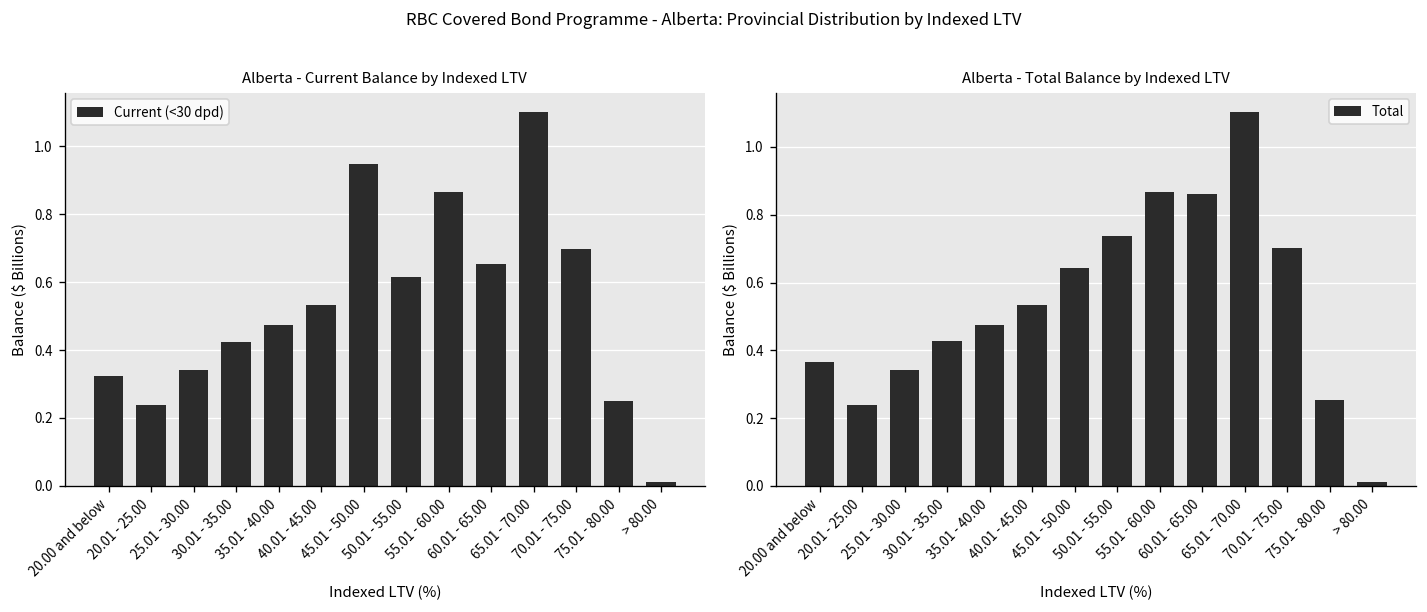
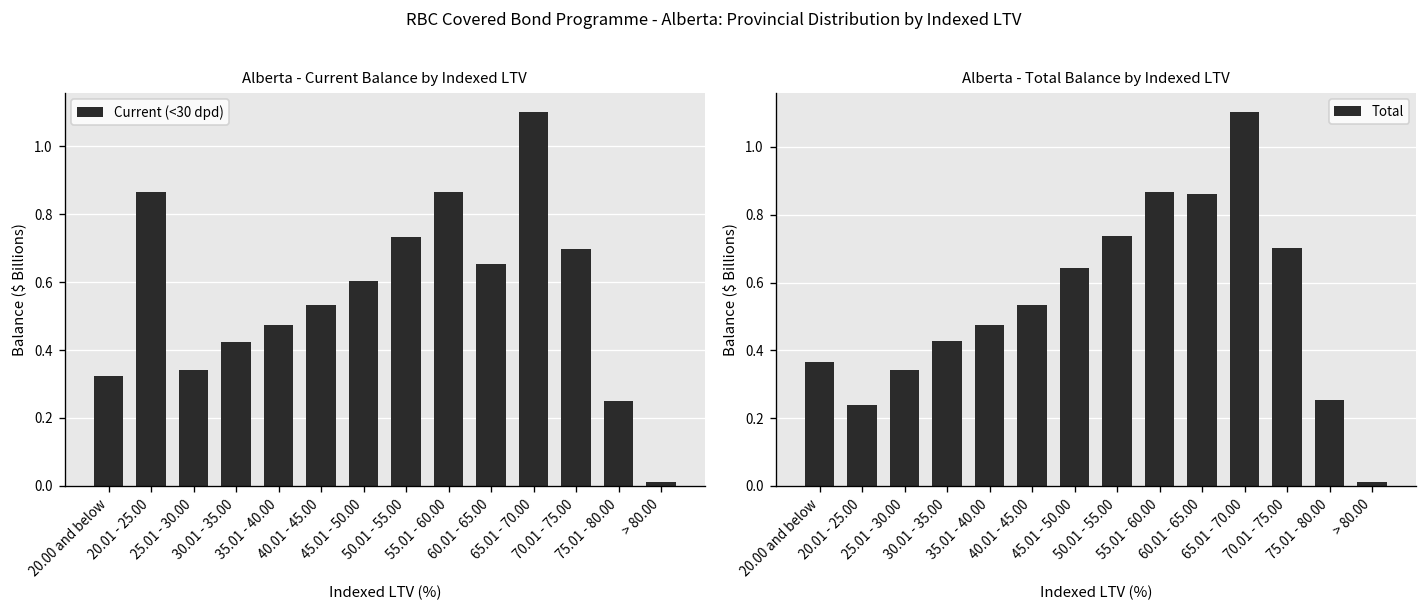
Alberta - Current Balance by Indexed LTV, 20.01 - 25.00: 0.24 -> 0.87
Alberta - Current Balance by Indexed LTV, 45.01 - 50.00: 0.95 -> 0.60
Alberta - Current Balance by Indexed LTV, 50.01 - 55.00: 0.62 -> 0.73
